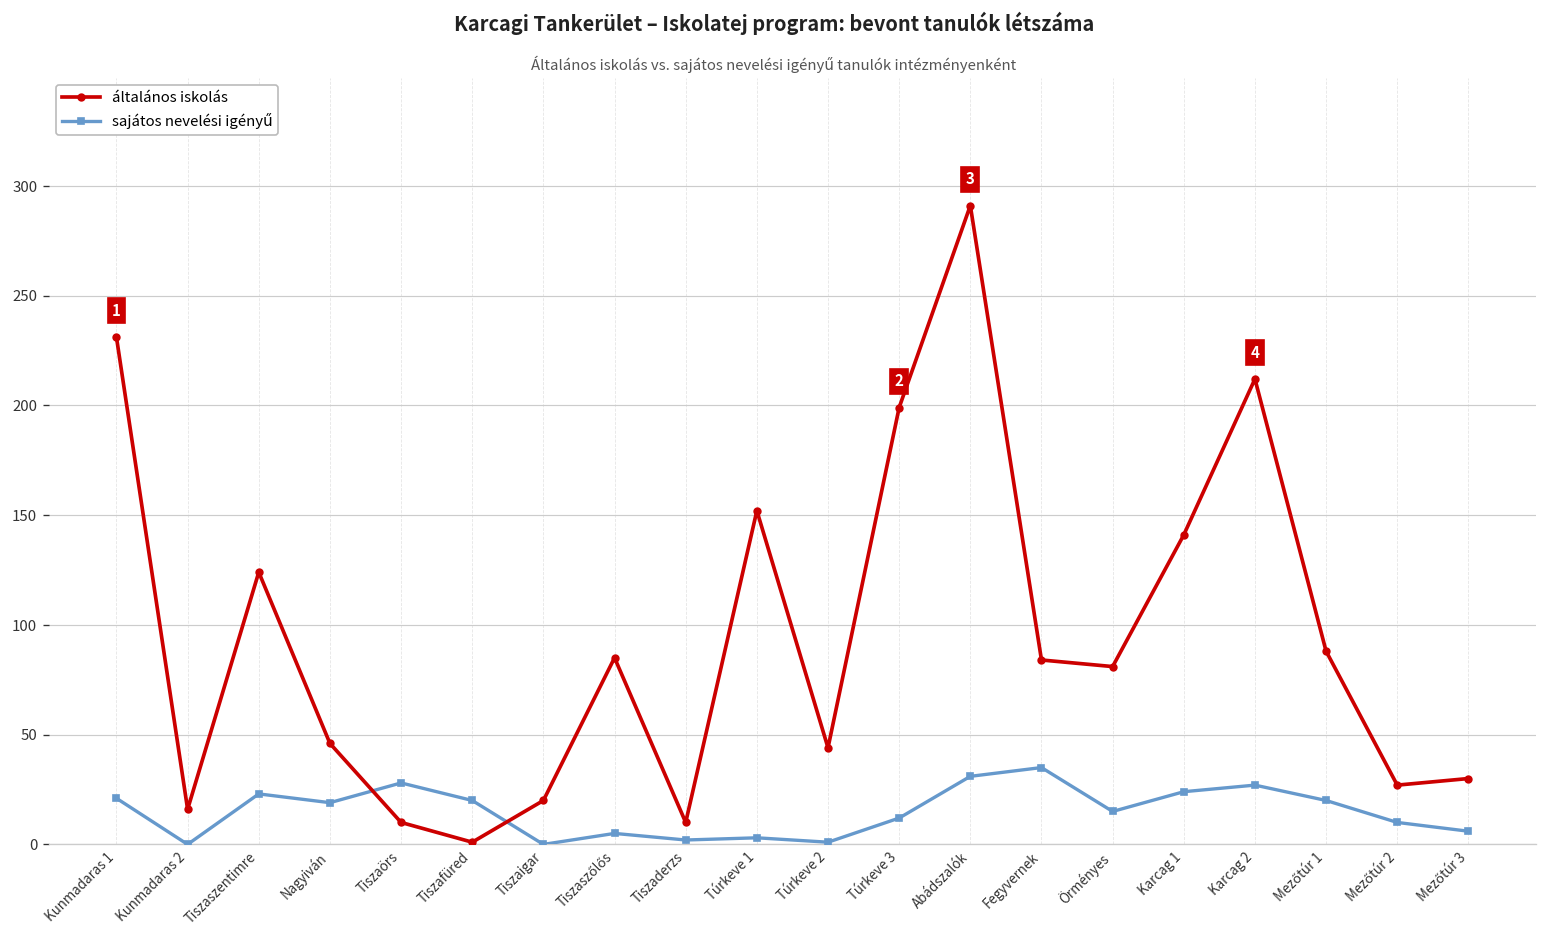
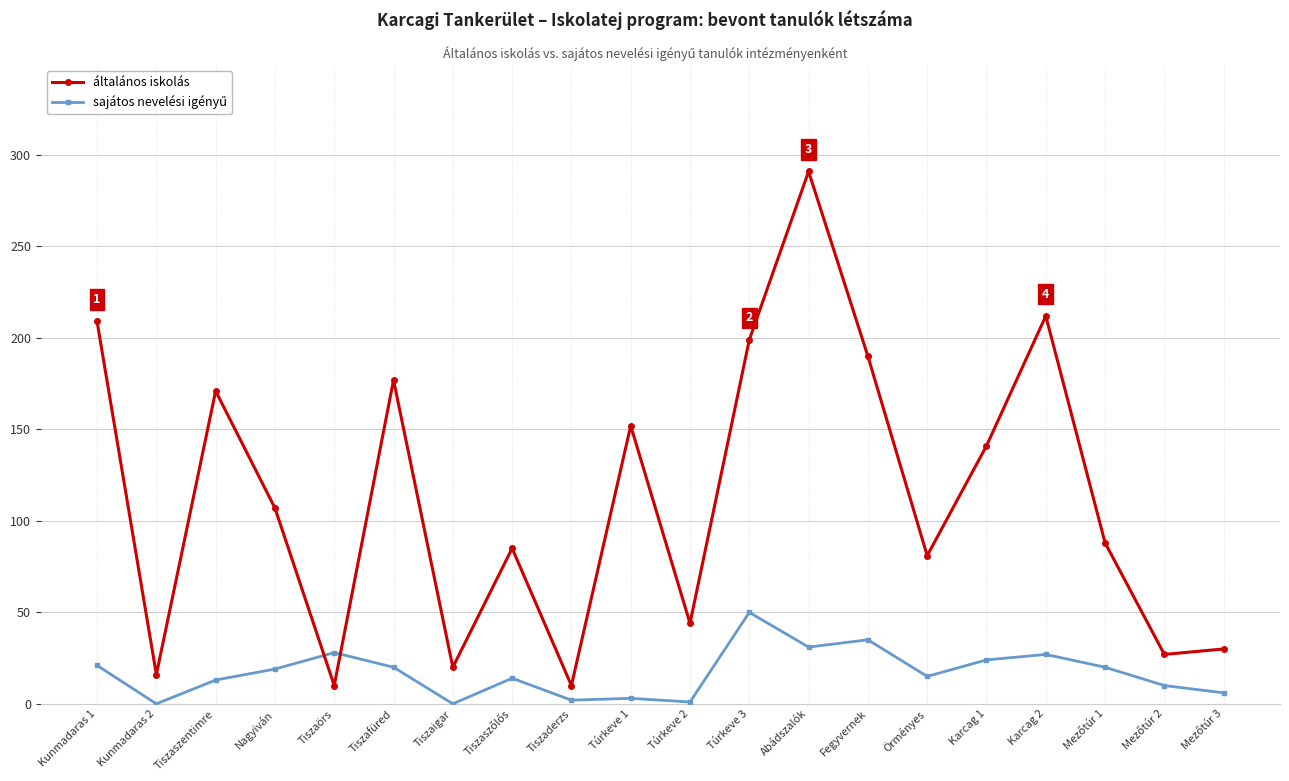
általános iskolás, Kunmadaras 1: 231 -> 209
általános iskolás, Tiszaszentimre: 124 -> 171
sajátos nevelési igényű, Tiszaszentimre: 23 -> 13
általános iskolás, Nagyiván: 46 -> 107
általános iskolás, Tiszafüred: 1 -> 177
sajátos nevelési igényű, Tiszaszőlős: 5 -> 14
sajátos nevelési igényű, Túrkeve 3: 12 -> 50
általános iskolás, Fegyvernek: 84 -> 190
